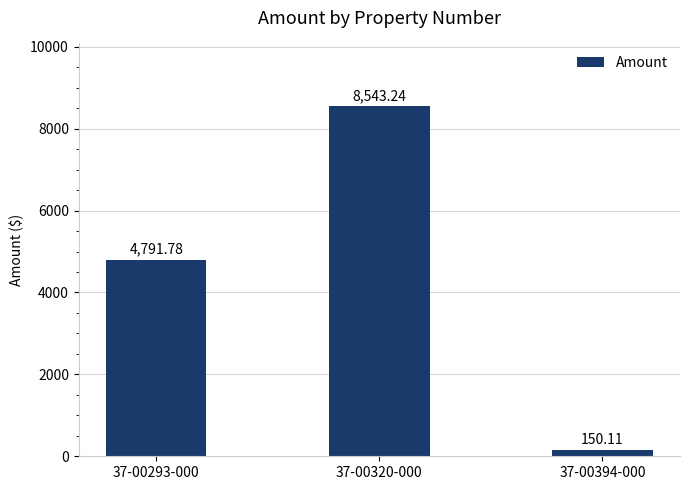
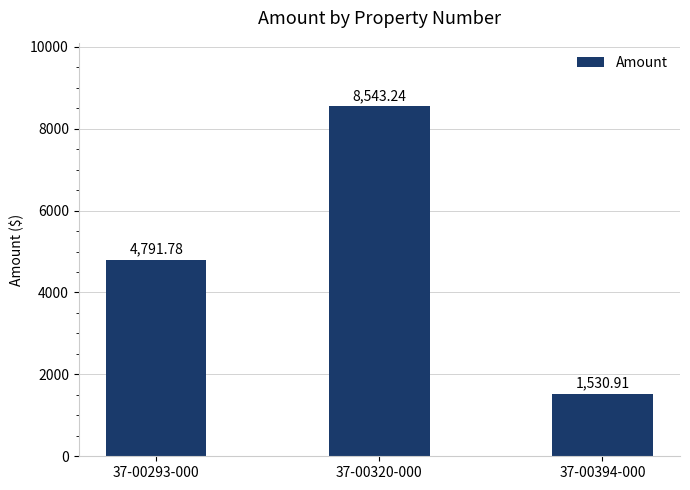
37-00394-000: 150.11 -> 1,530.91
